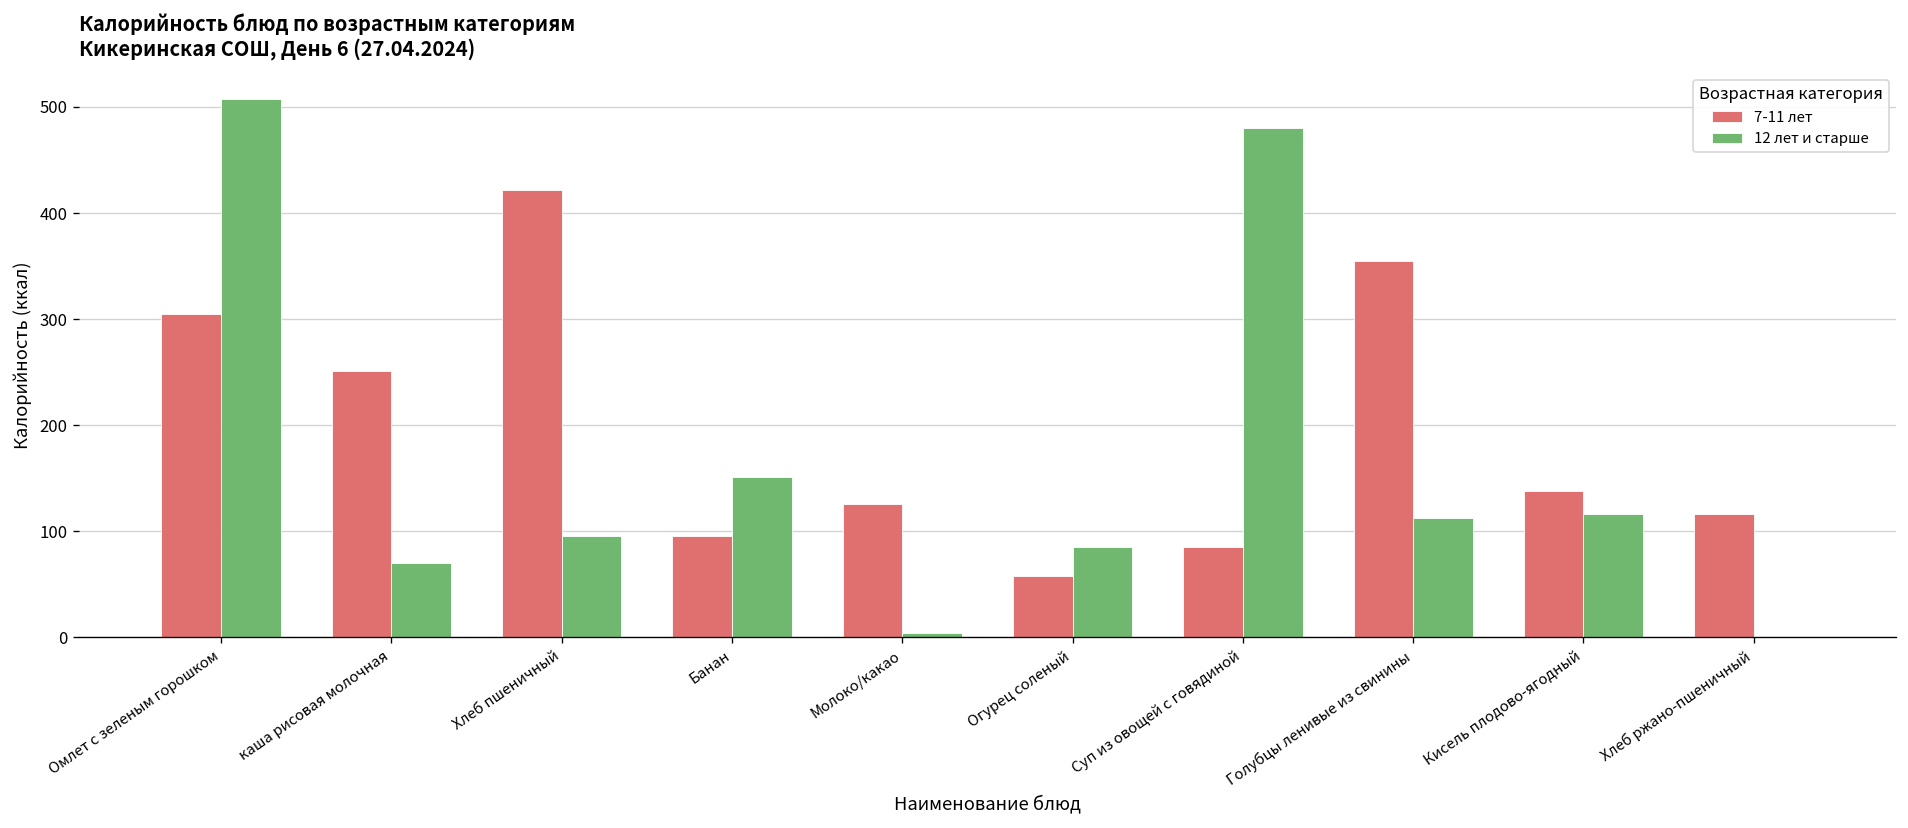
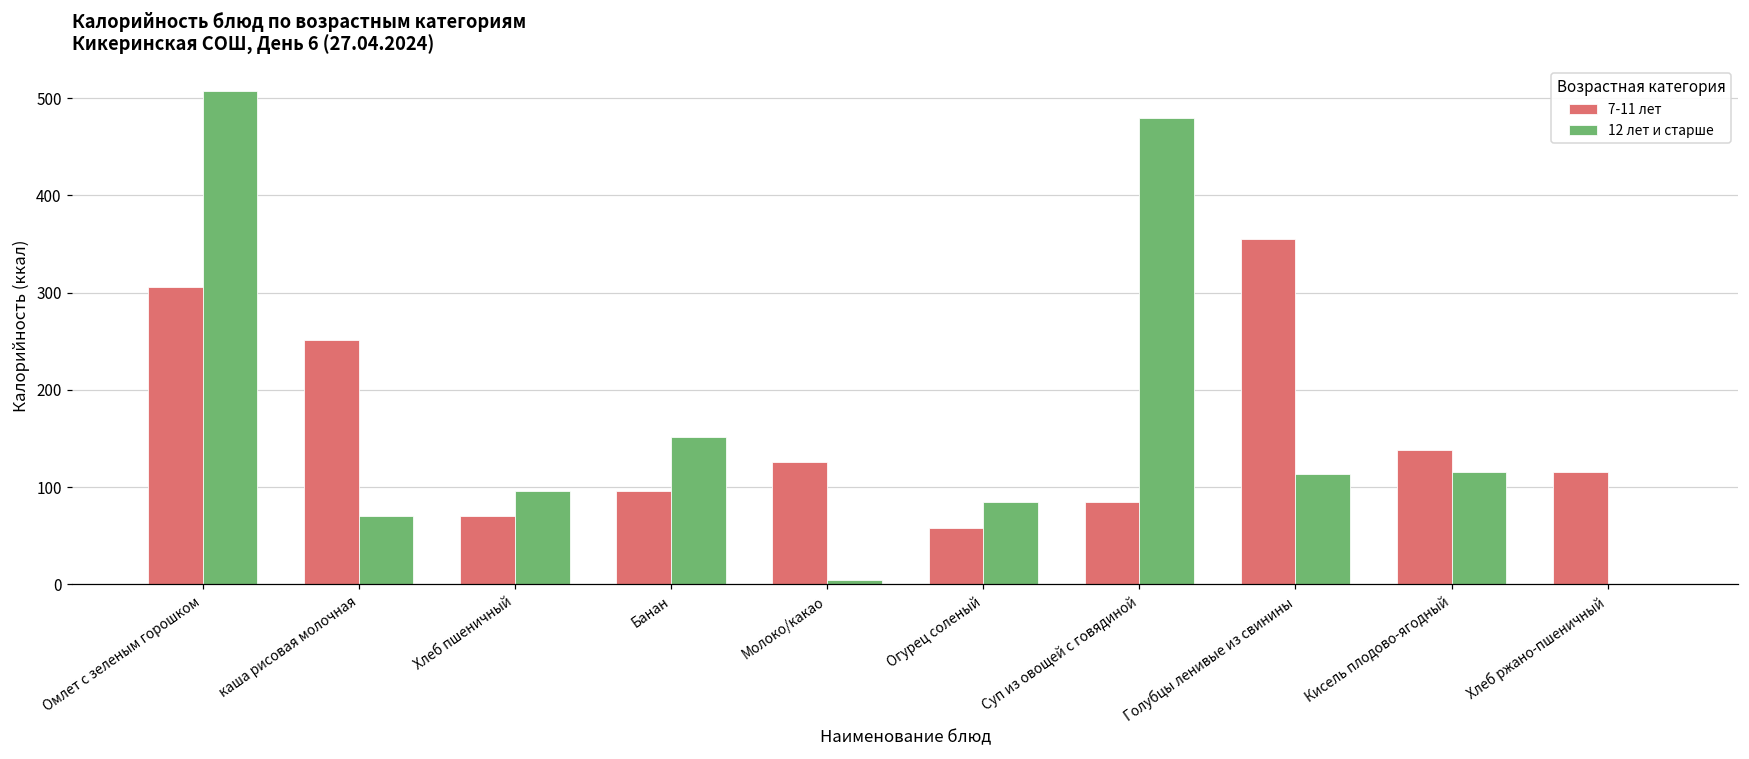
7-11 лет, Хлеб пшеничный: 420 -> 70
